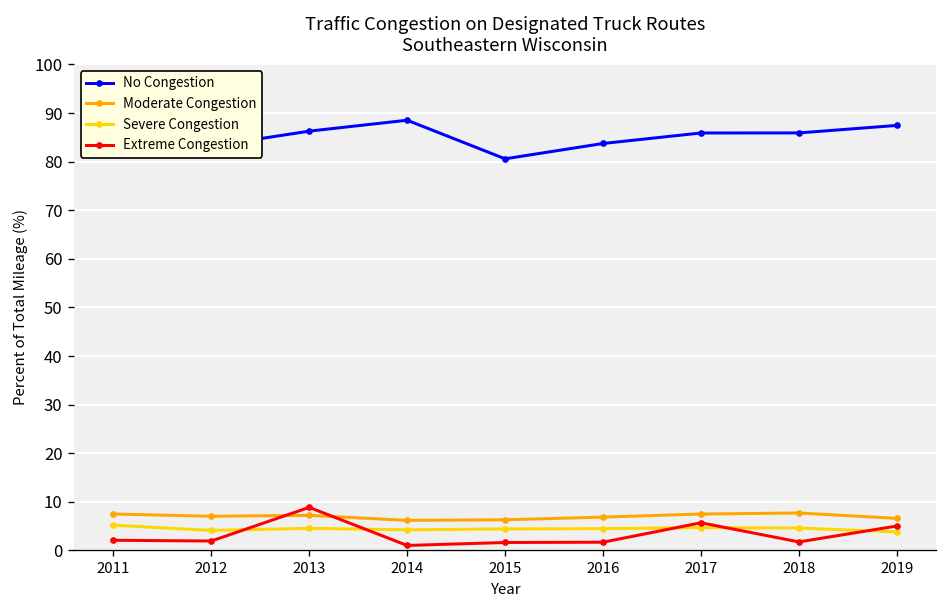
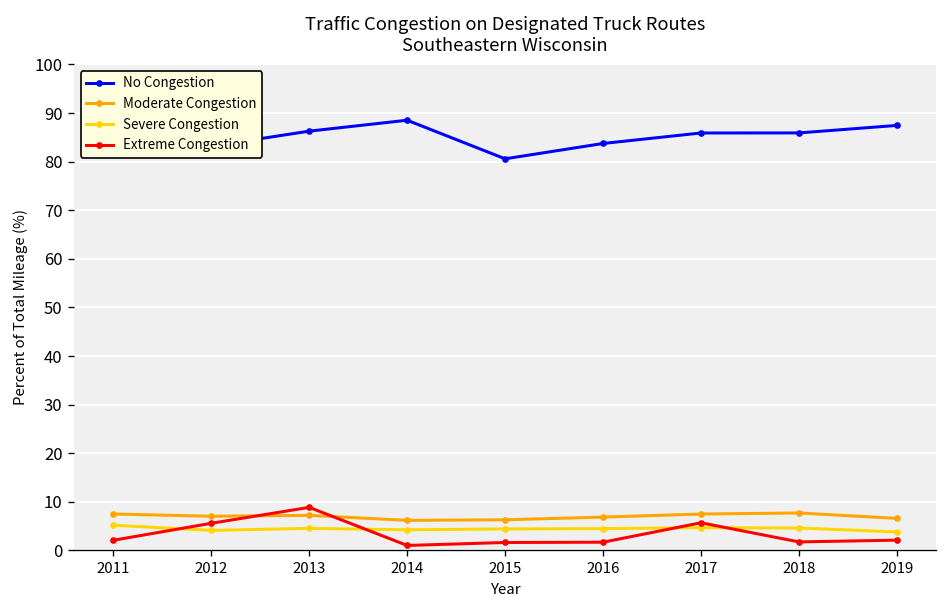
Extreme Congestion, 2012: 2 -> 6
Extreme Congestion, 2019: 5 -> 2
